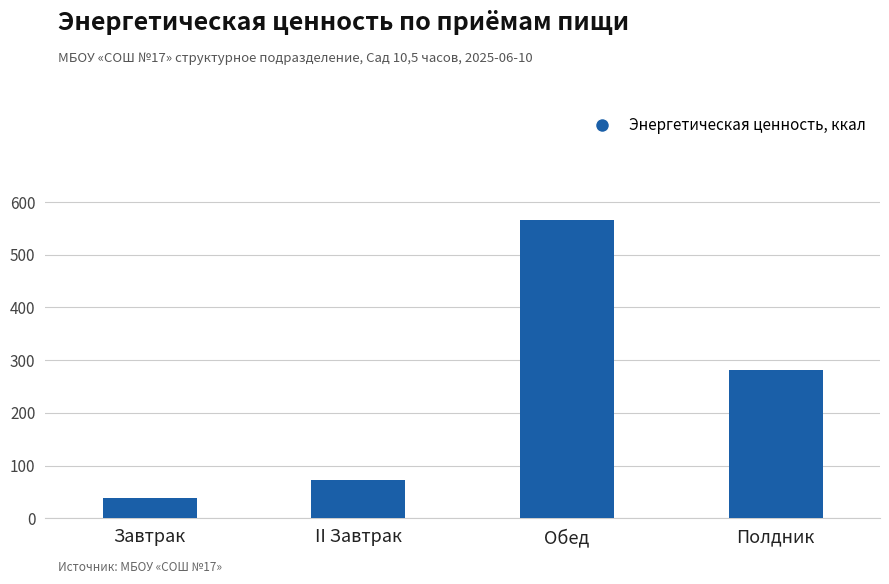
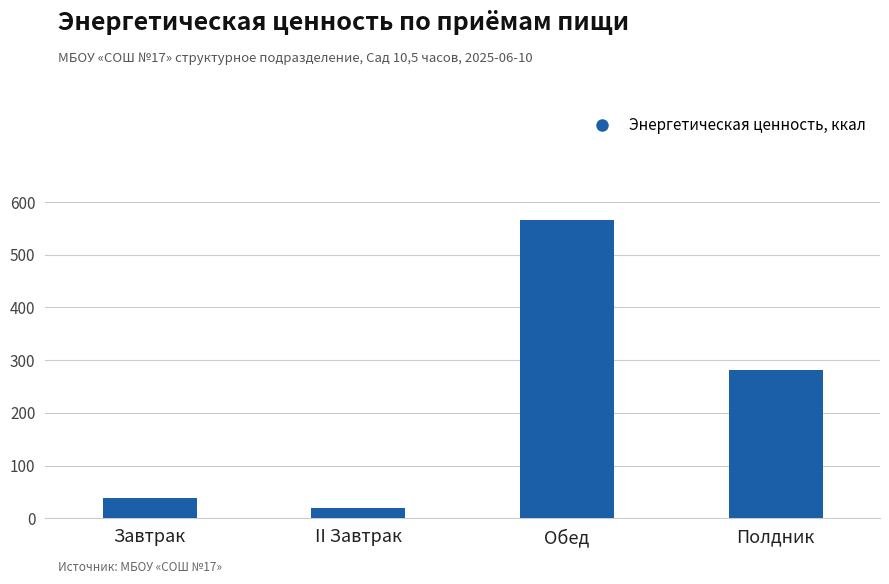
II Завтрак: 70 -> 20
